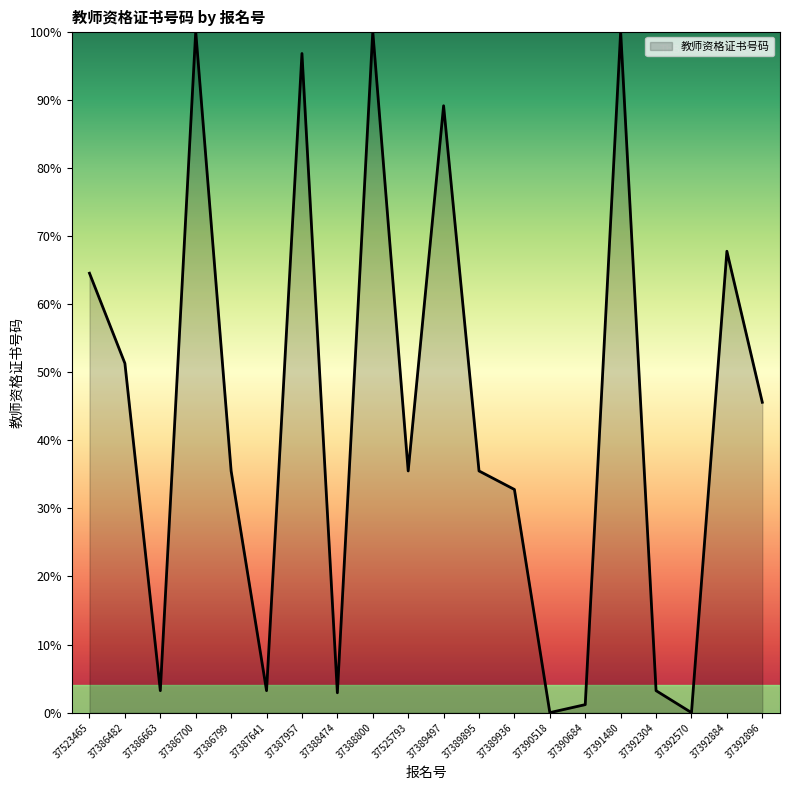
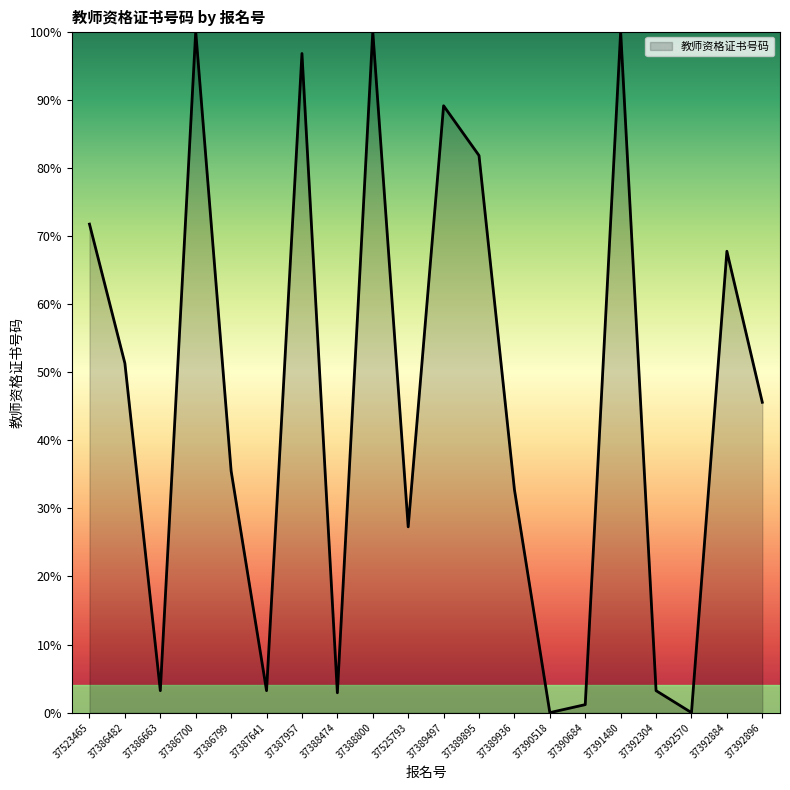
37523465: 65% -> 72%
37525793: 35% -> 27%
37389895: 35% -> 82%
